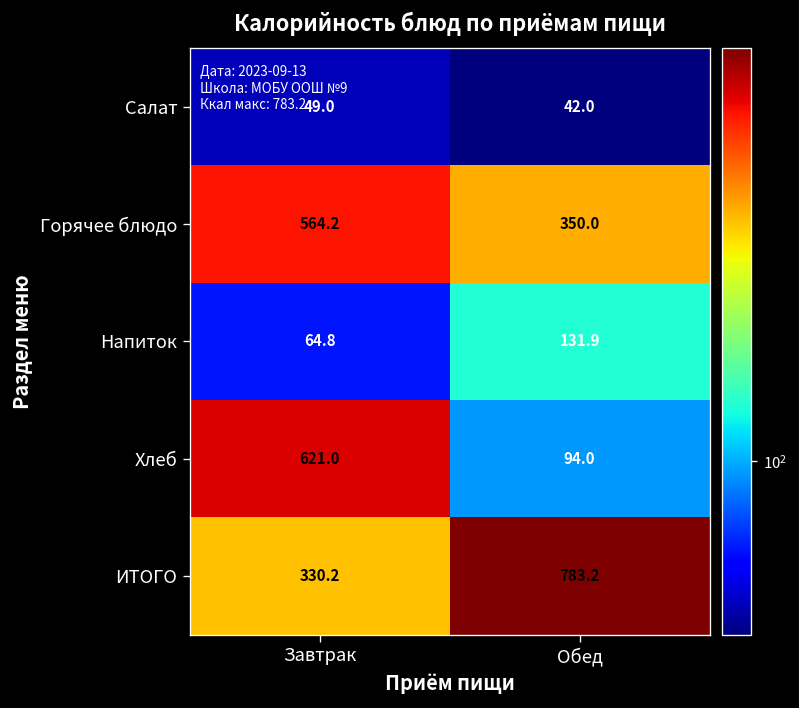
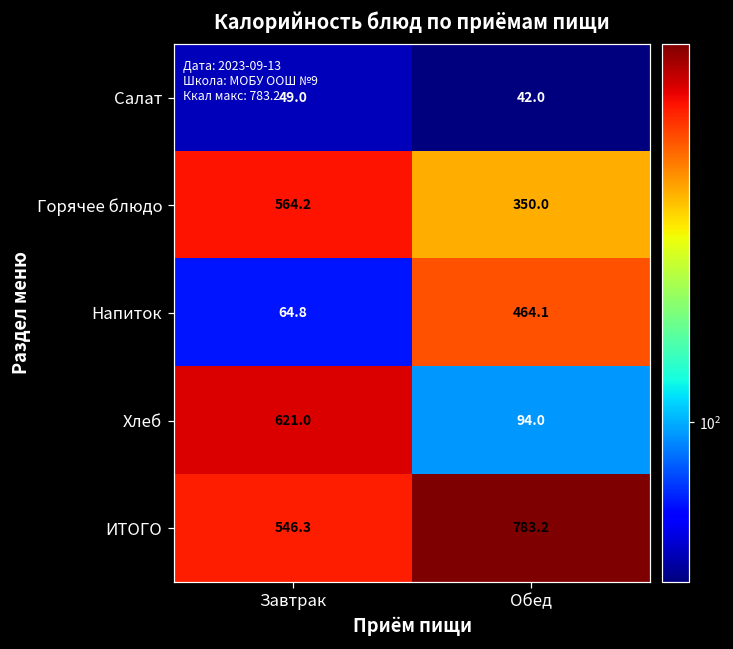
Напиток, Обед: 131.9 -> 464.1
ИТОГО, Завтрак: 330.2 -> 546.3
